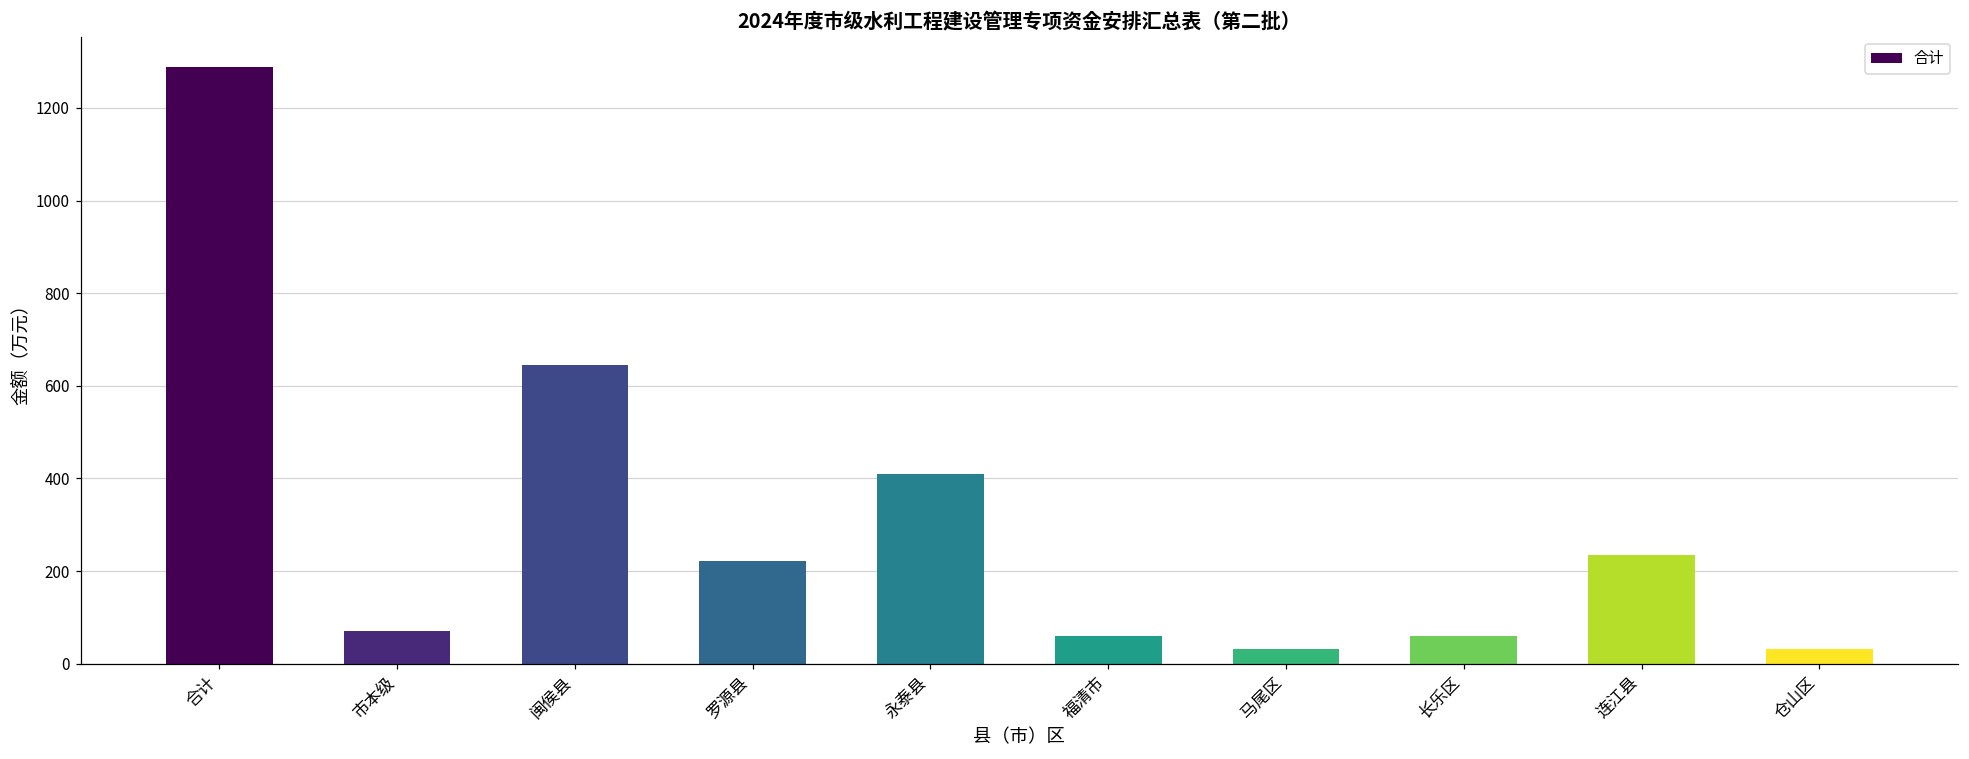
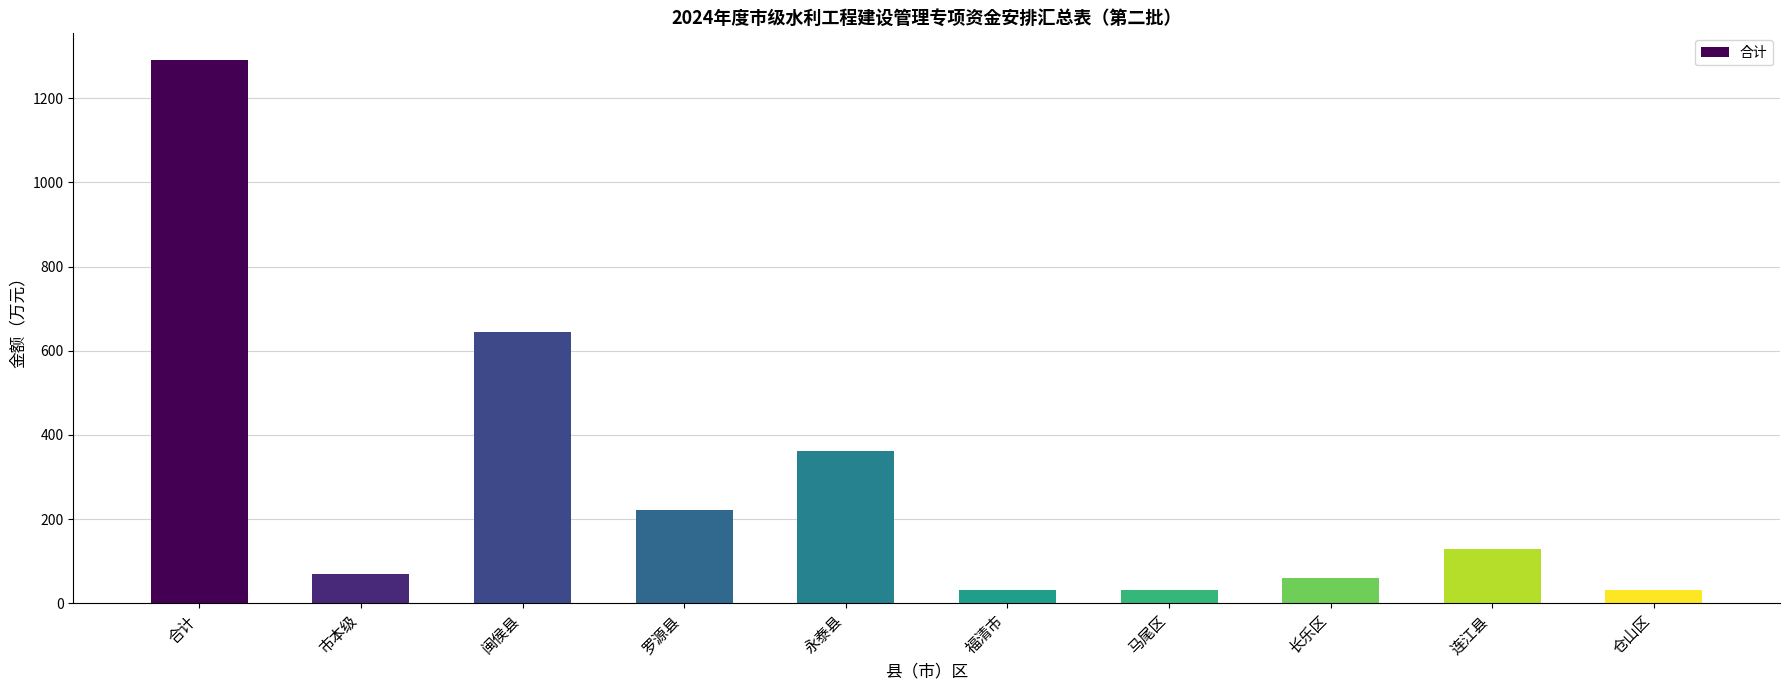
永泰县: 410 -> 360
福清市: 60 -> 30
连江县: 230 -> 130
